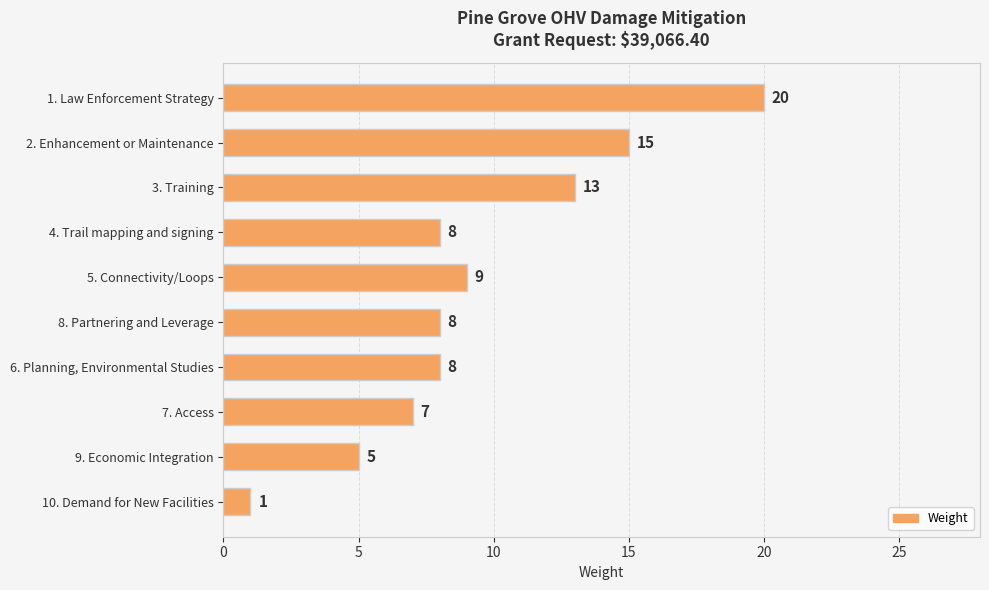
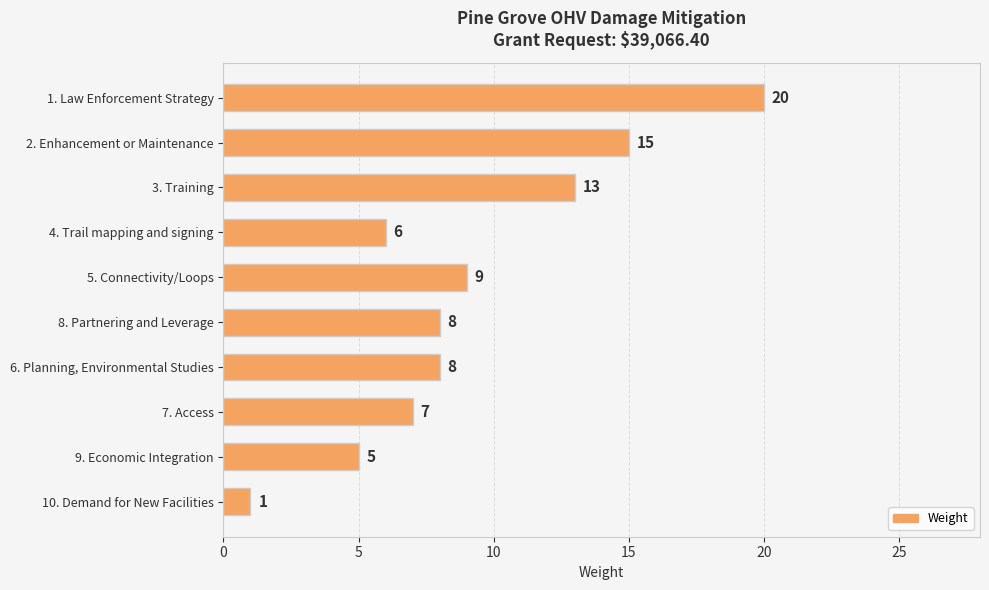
4. Trail mapping and signing: 8 -> 6
